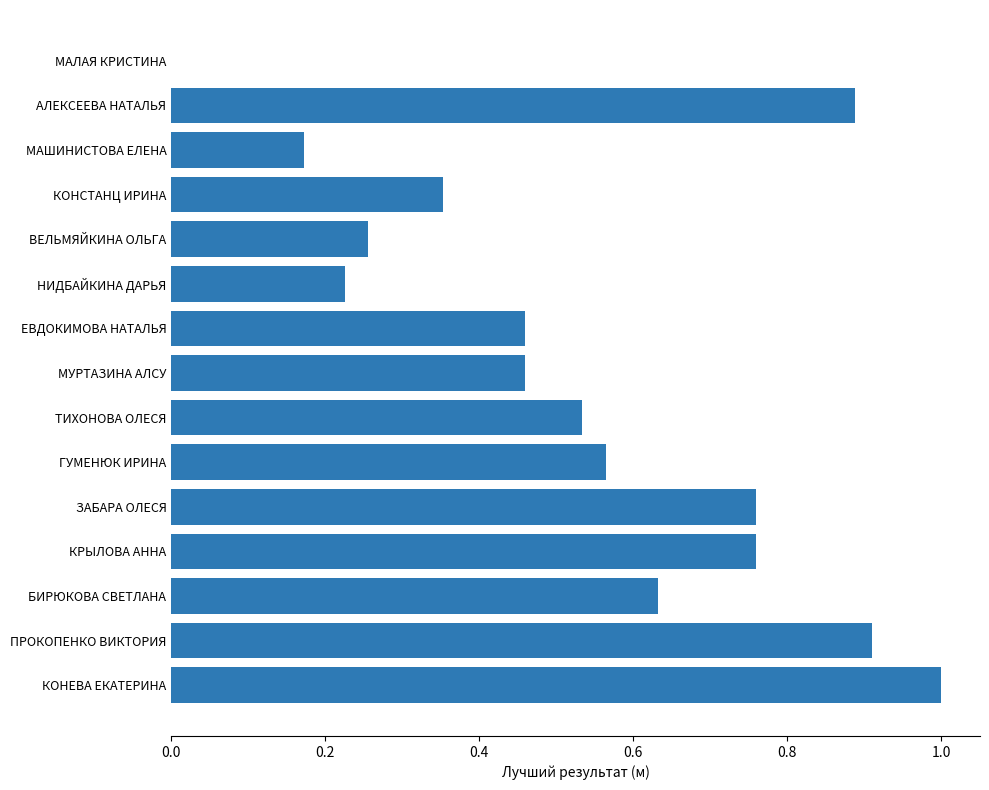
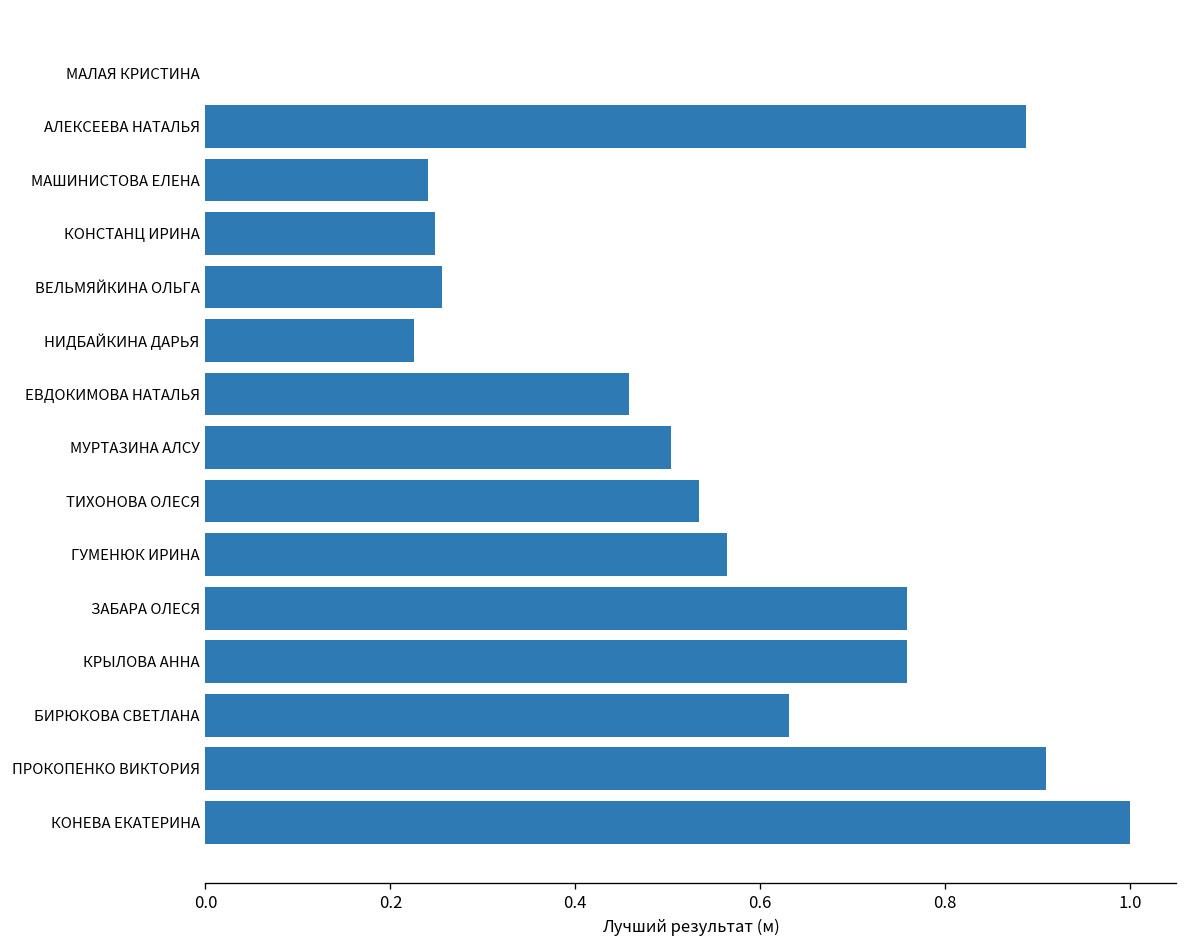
МАШИНИСТОВА ЕЛЕНА: 0.17 -> 0.24
КОНСТАНЦ ИРИНА: 0.35 -> 0.25
МУРТАЗИНА АЛСУ: 0.46 -> 0.50
